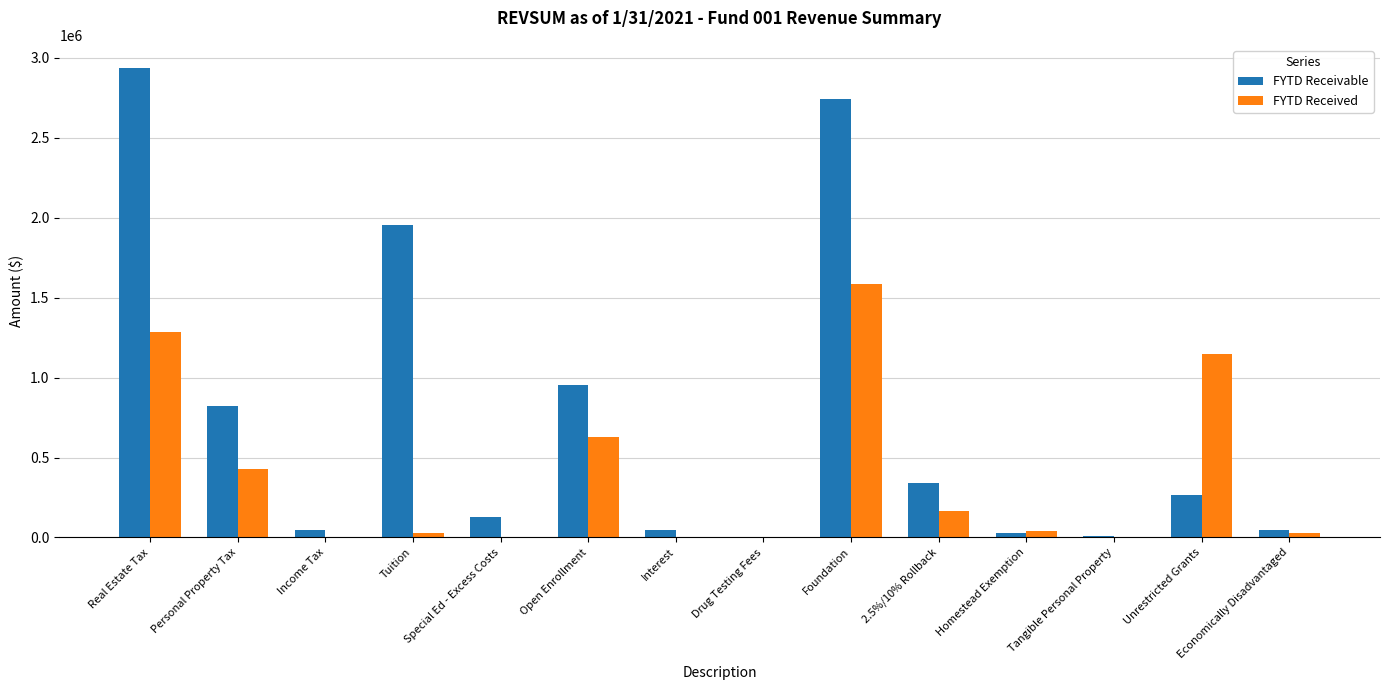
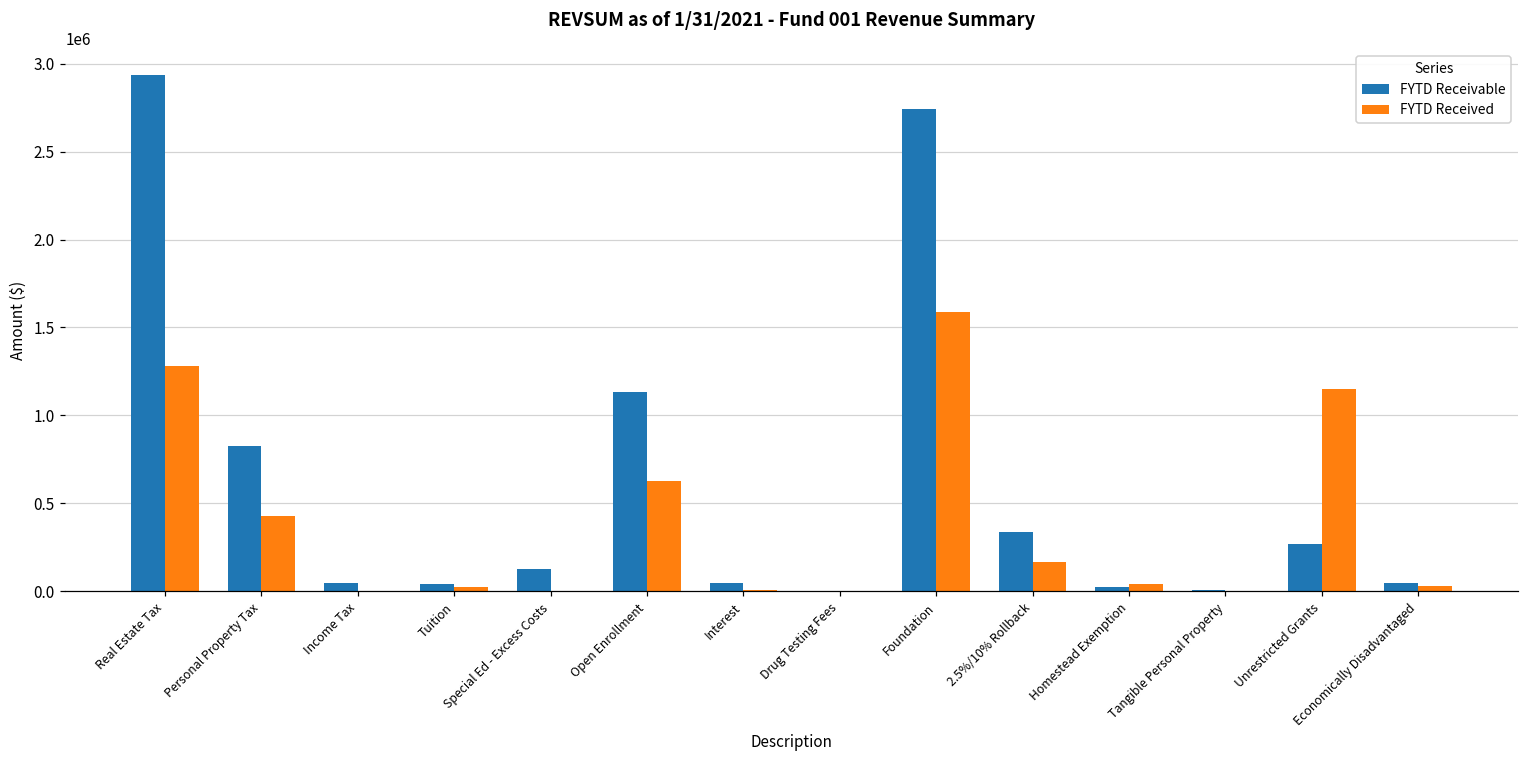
FYTD Receivable, Tuition: 1950000 -> 40000
FYTD Receivable, Open Enrollment: 950000 -> 1130000
